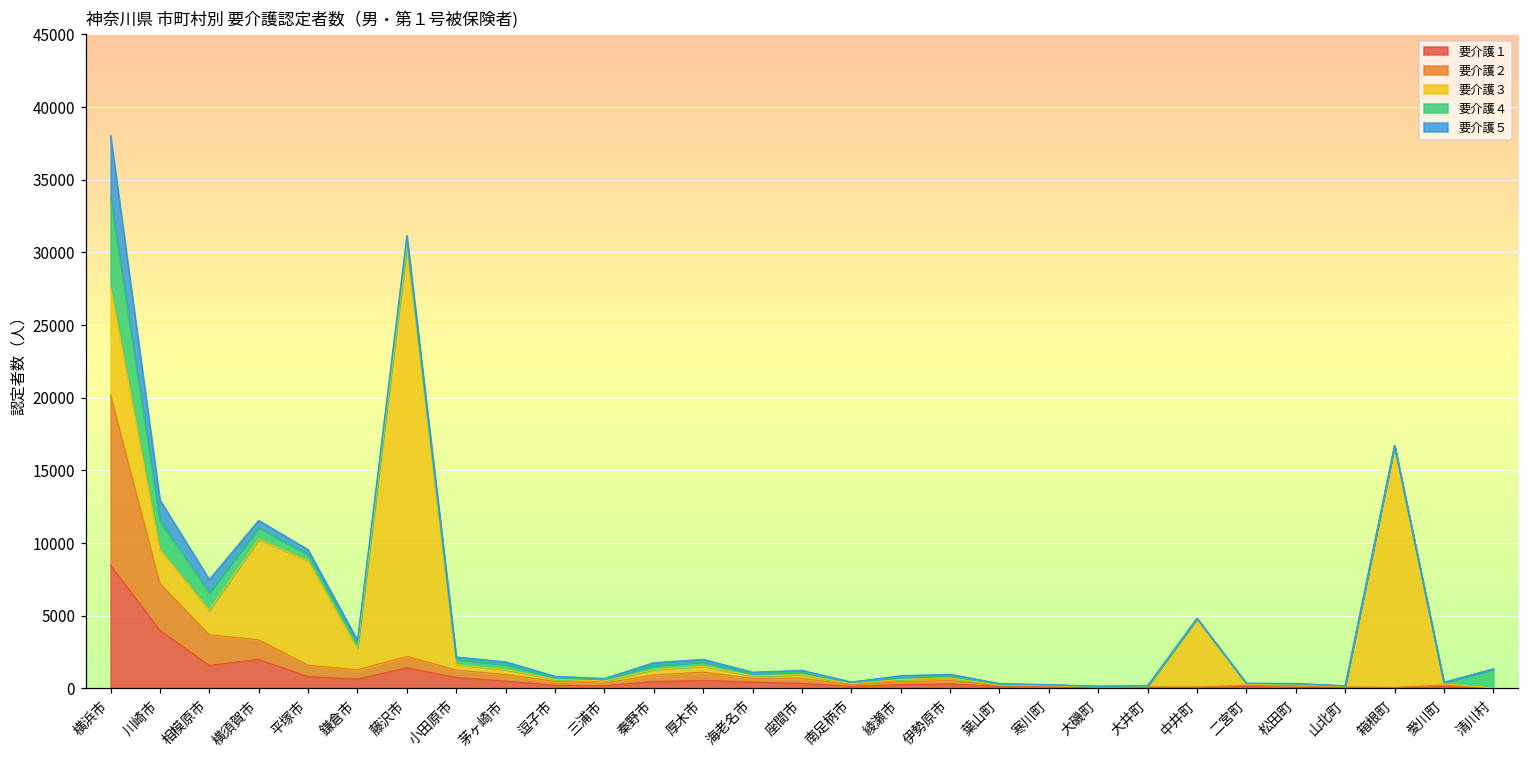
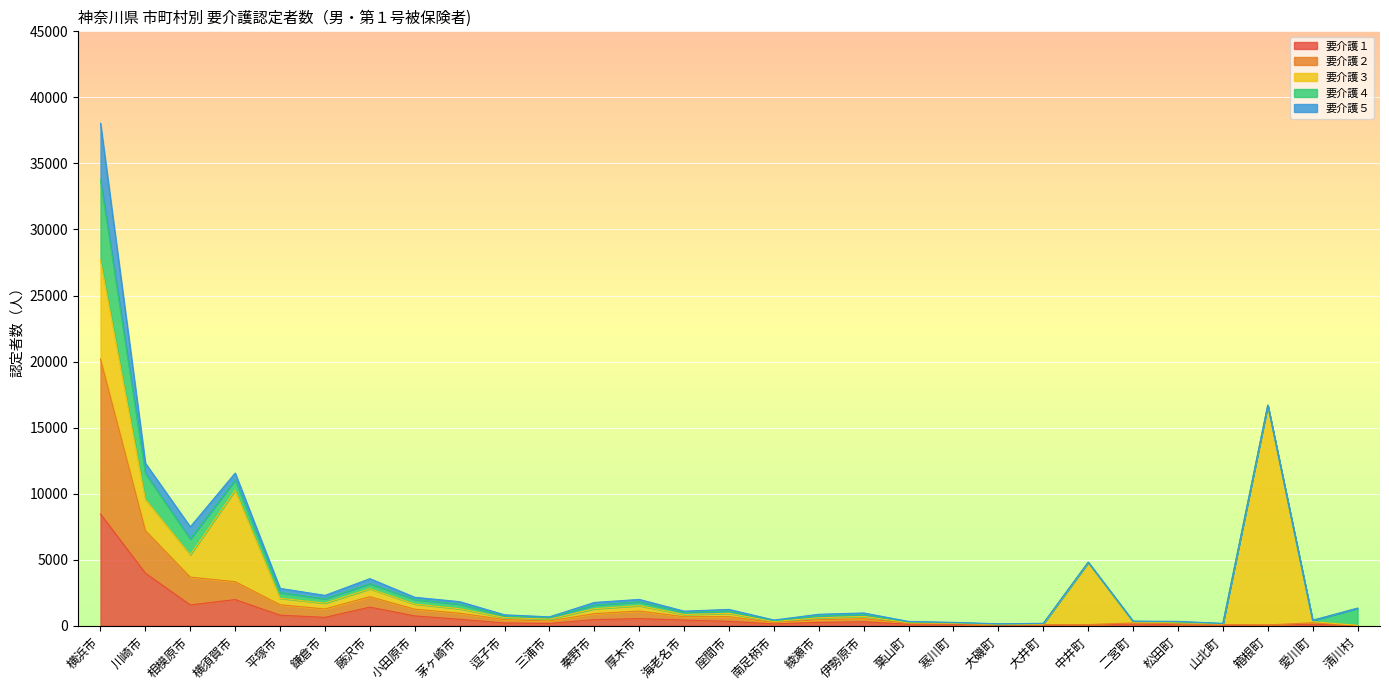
要介護５, 川崎市: 1400 -> 800
要介護３, 平塚市: 7200 -> 500
要介護３, 鎌倉市: 1500 -> 400
要介護３, 藤沢市: 28200 -> 600
